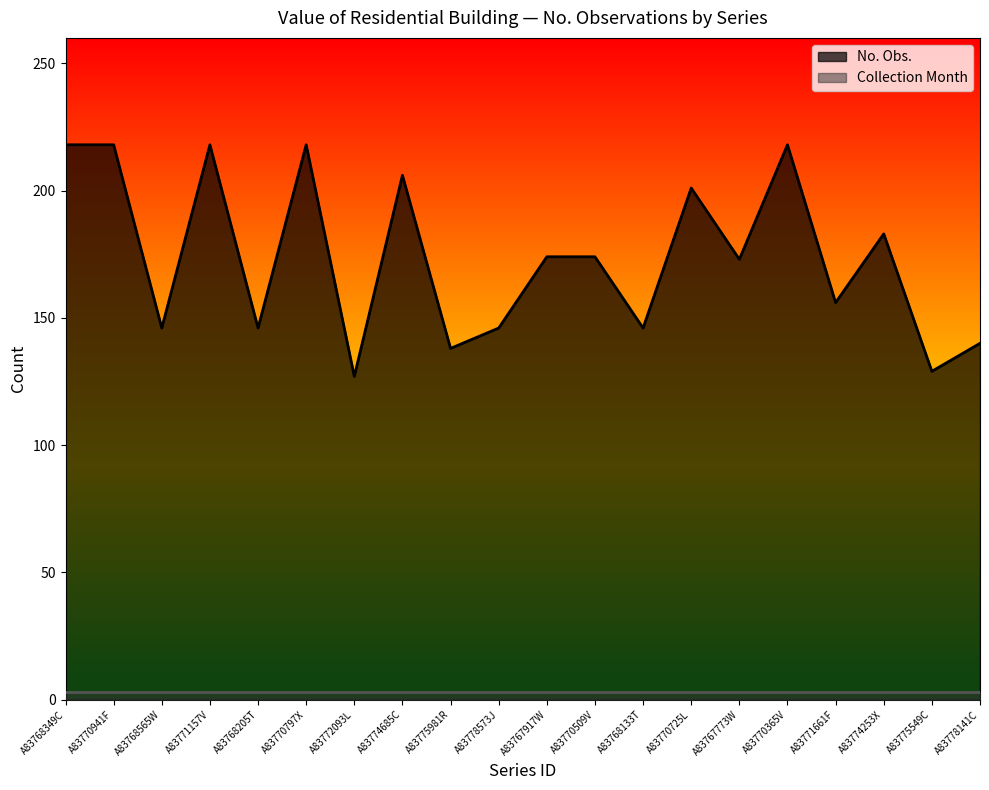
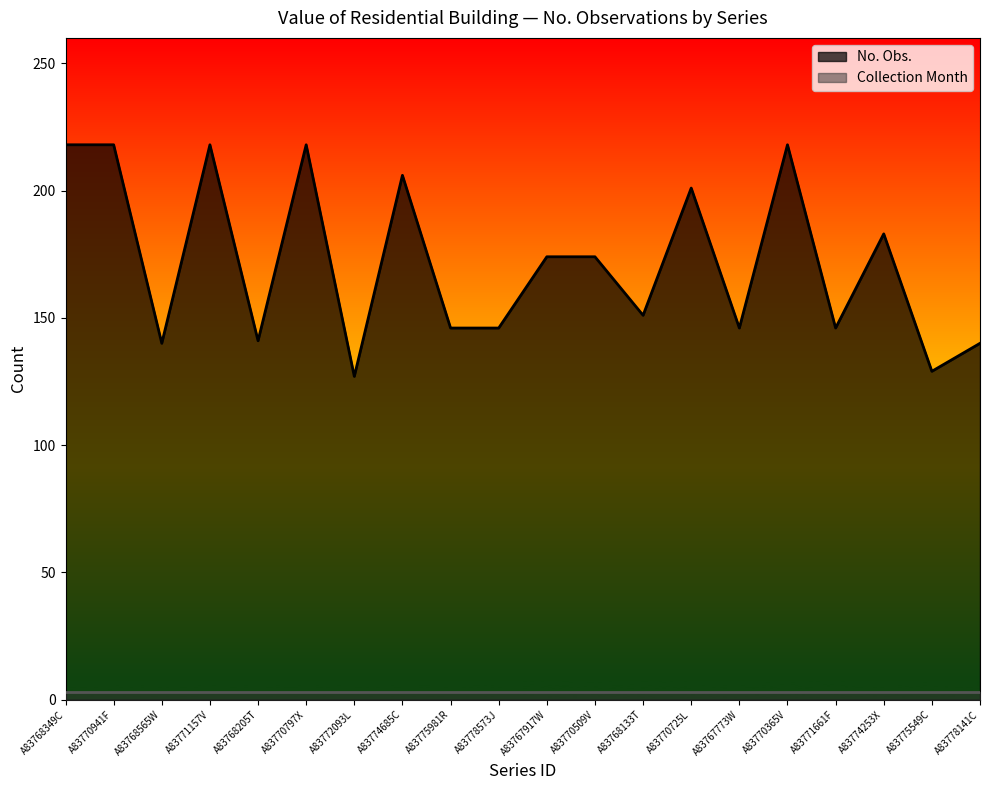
No. Obs., A83768565W: 146 -> 140
No. Obs., A83768205T: 146 -> 141
No. Obs., A83775981R: 138 -> 146
No. Obs., A83768133T: 146 -> 151
No. Obs., A83767773W: 173 -> 146
No. Obs., A83771661F: 156 -> 146
